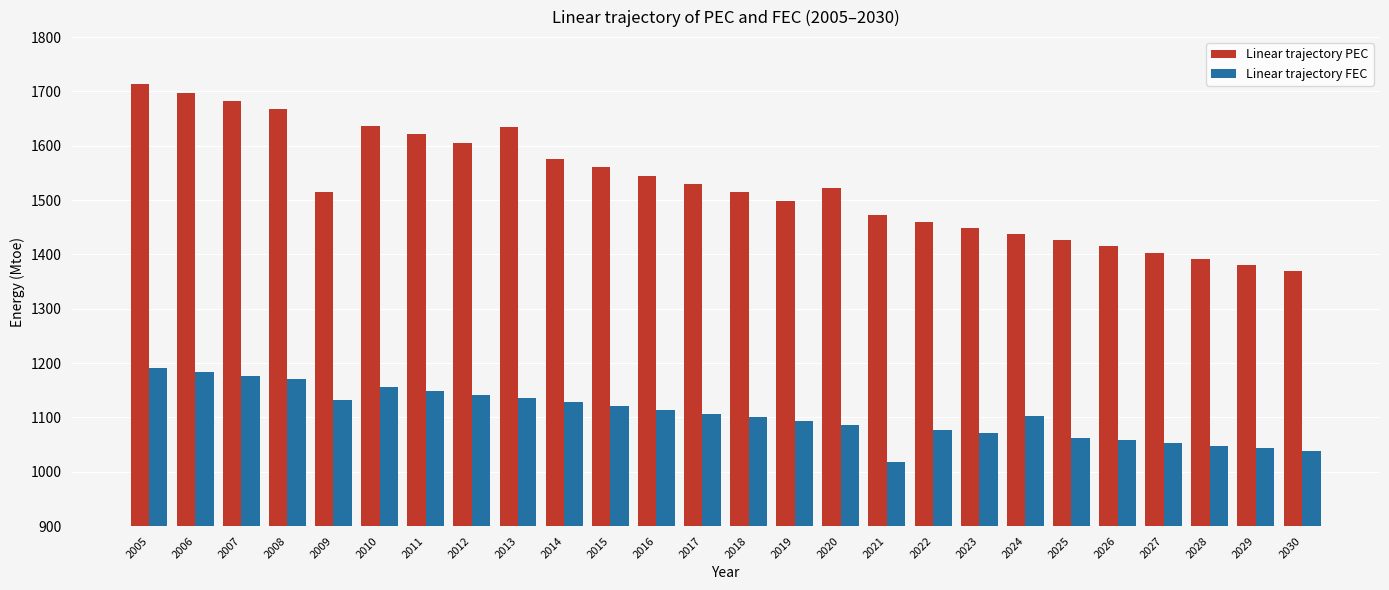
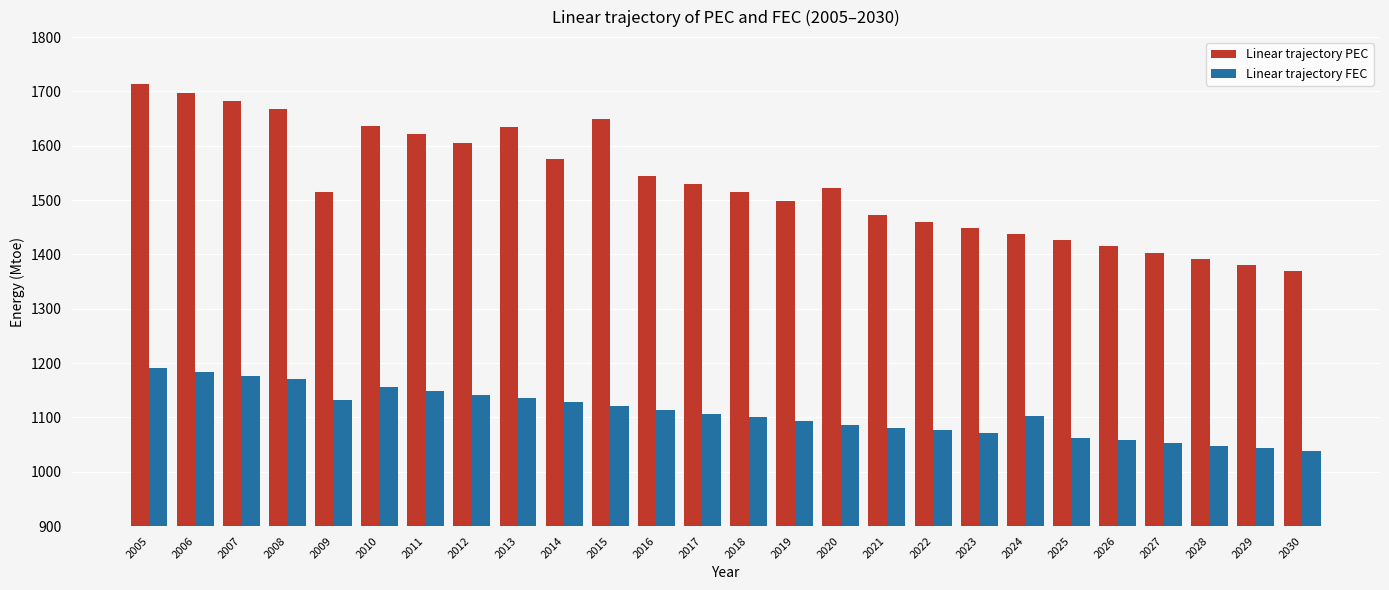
Linear trajectory PEC, 2015: 1560 -> 1650
Linear trajectory FEC, 2021: 1020 -> 1080
